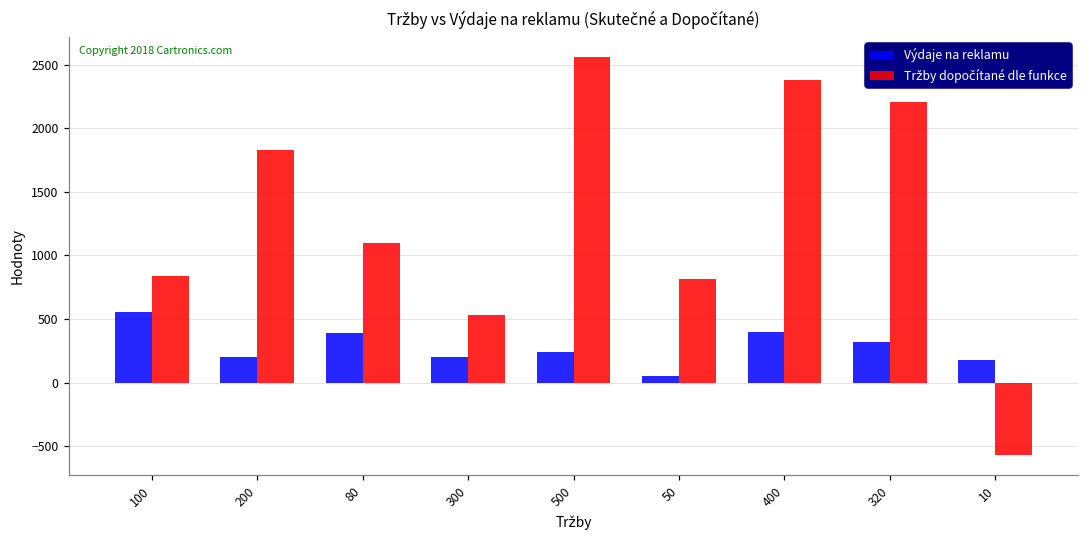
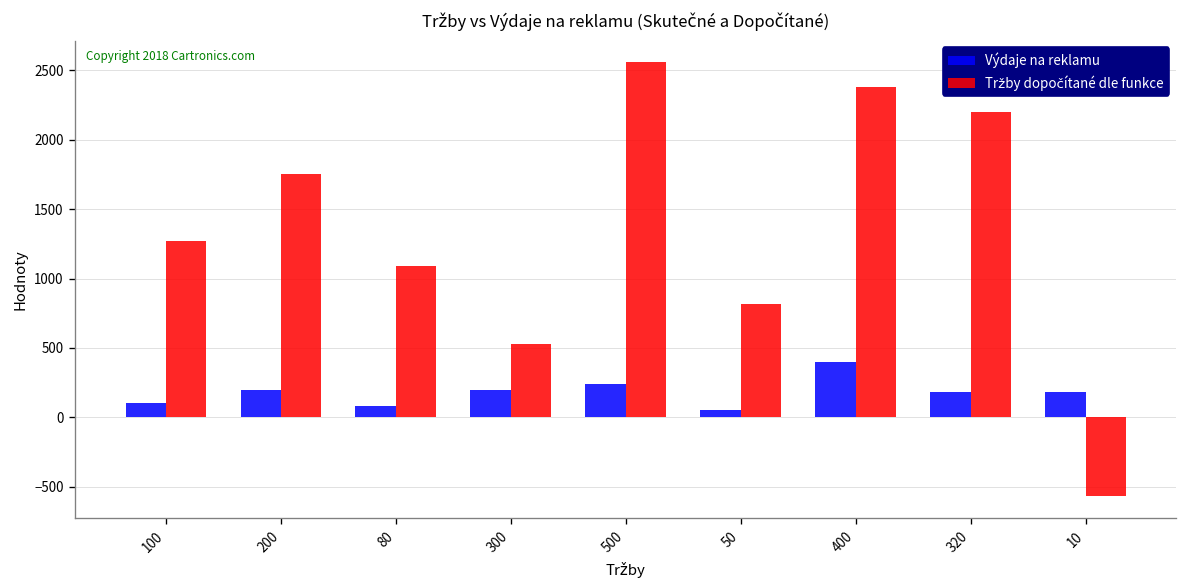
Výdaje na reklamu, 100: 560 -> 100
Tržby dopočítané dle funkce, 100: 840 -> 1270
Tržby dopočítané dle funkce, 200: 1830 -> 1750
Výdaje na reklamu, 80: 390 -> 80
Výdaje na reklamu, 320: 320 -> 180
